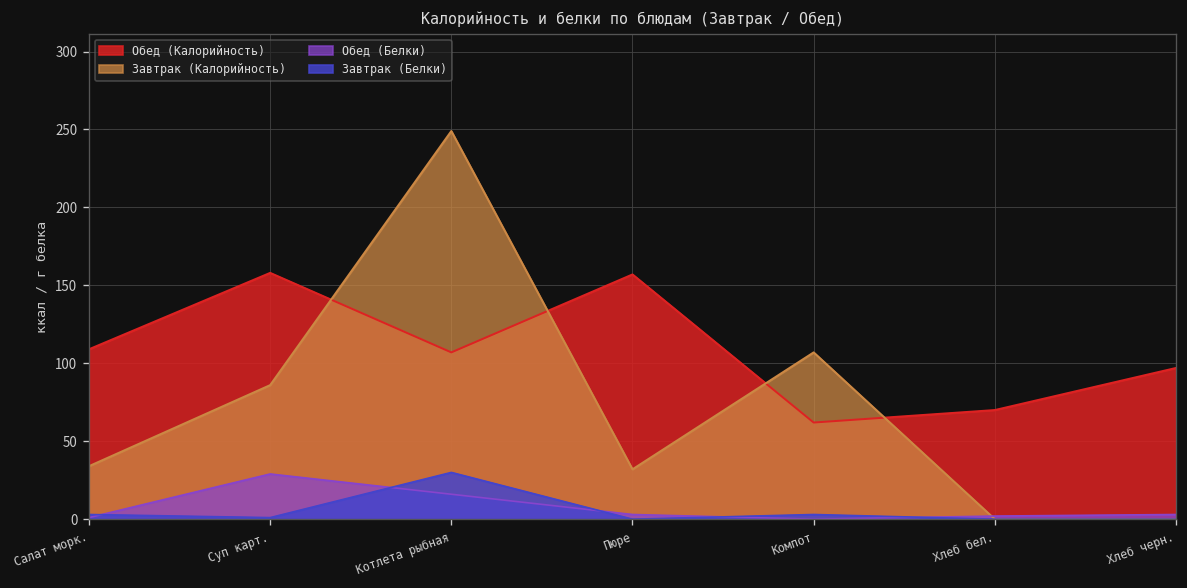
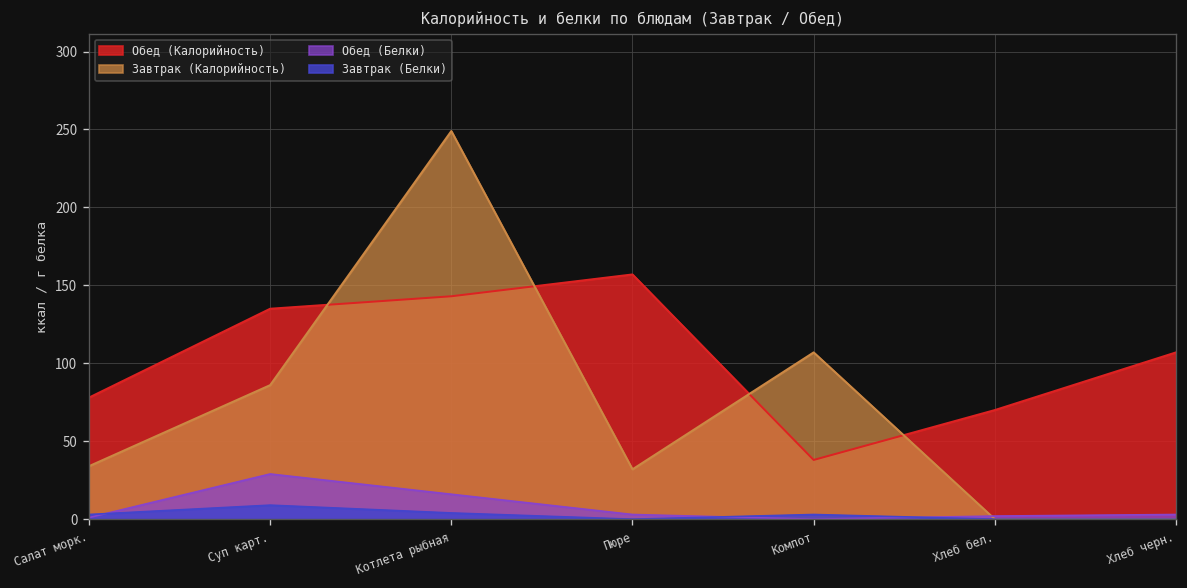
Обед (Калорийность), Салат морк.: 109 -> 78
Обед (Калорийность), Суп карт.: 158 -> 135
Завтрак (Белки), Суп карт.: 1 -> 9
Обед (Калорийность), Котлета рыбная: 107 -> 143
Завтрак (Белки), Котлета рыбная: 30 -> 4
Обед (Калорийность), Компот: 62 -> 38
Обед (Калорийность), Хлеб черн.: 97 -> 107
